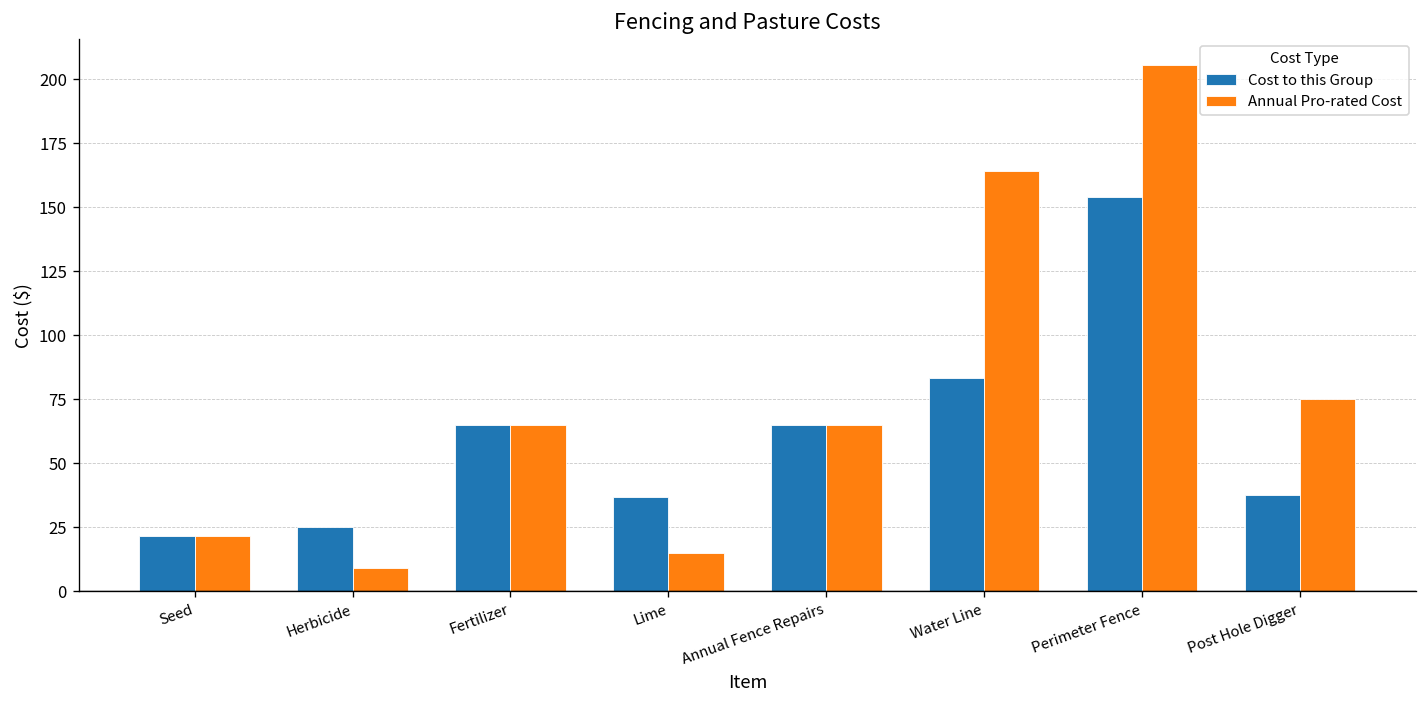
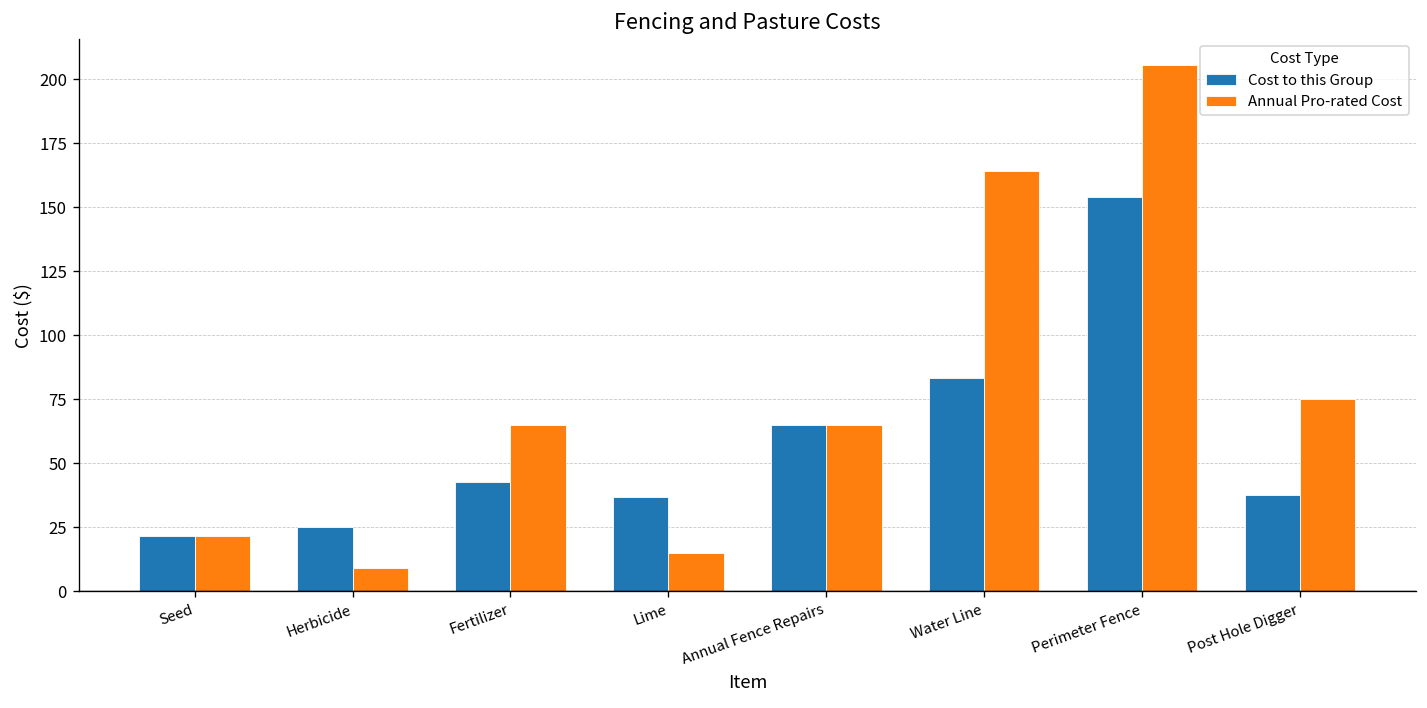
Cost to this Group, Fertilizer: 65 -> 43
